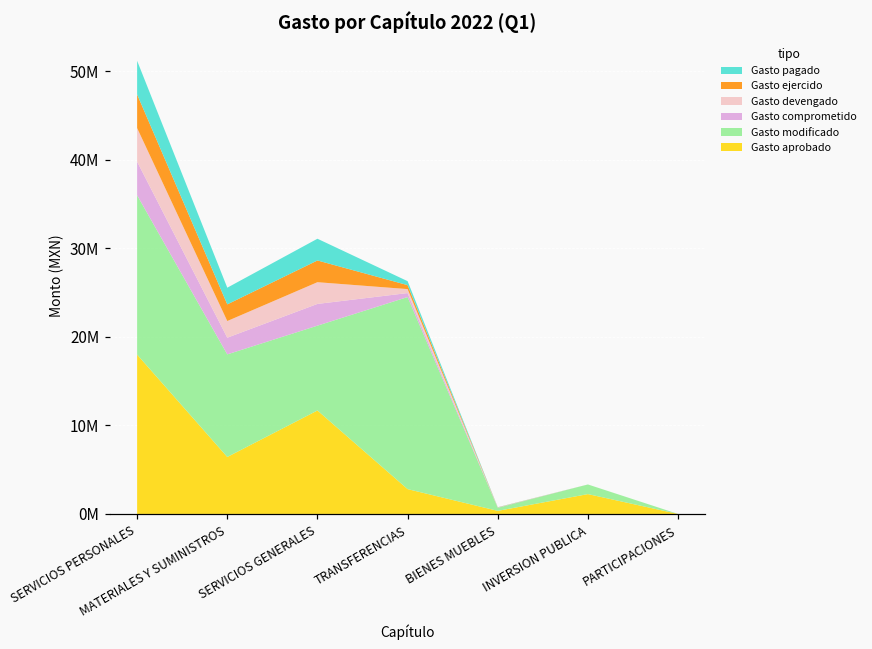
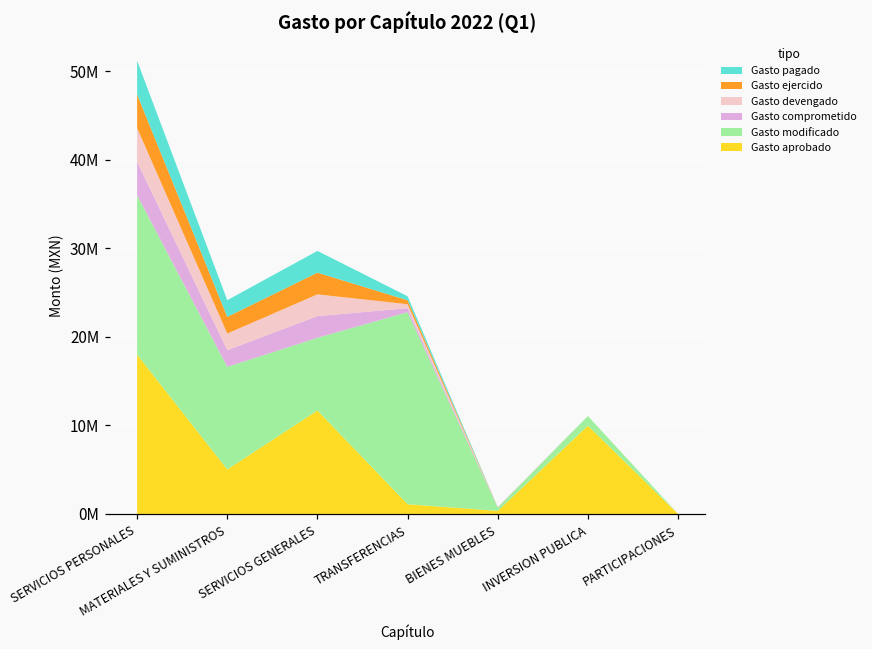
Gasto aprobado, MATERIALES Y SUMINISTROS: 6000000 -> 5000000
Gasto modificado, SERVICIOS GENERALES: 10000000 -> 8000000
Gasto aprobado, TRANSFERENCIAS: 3000000 -> 1000000
Gasto aprobado, INVERSION PUBLICA: 2000000 -> 10000000
